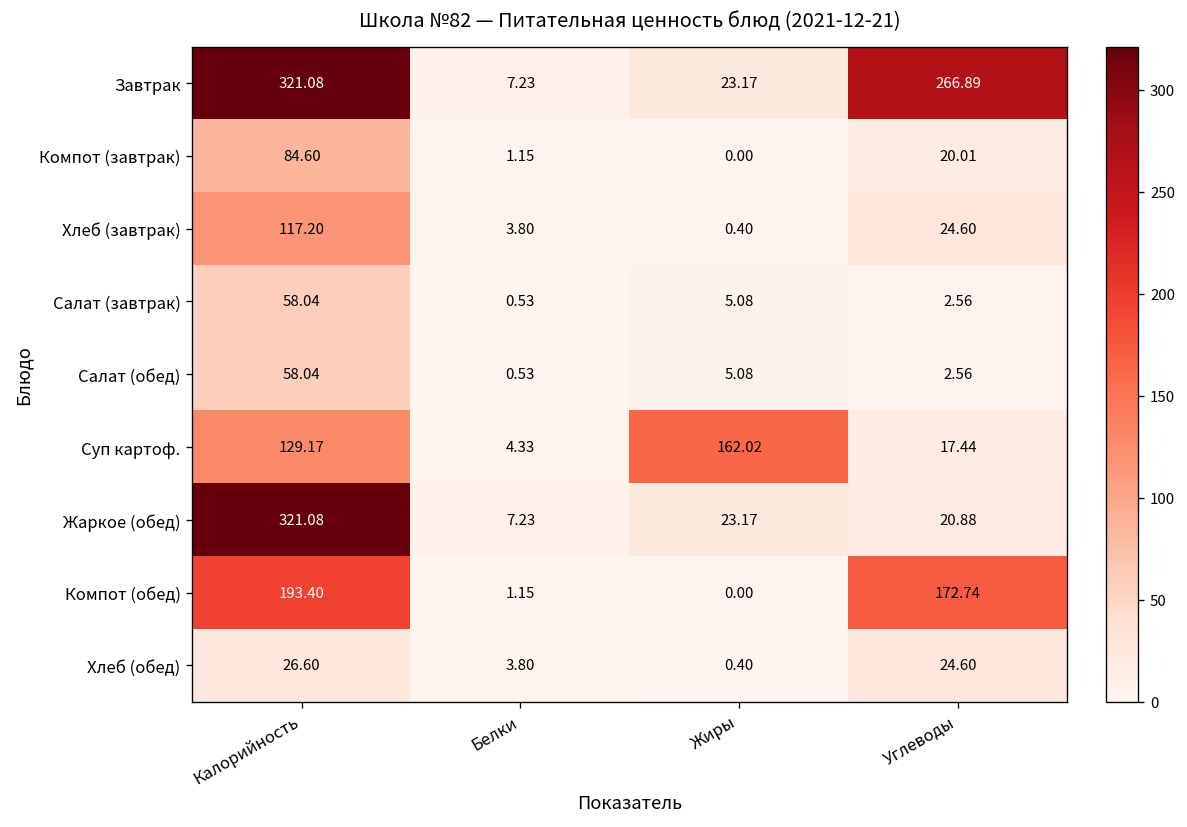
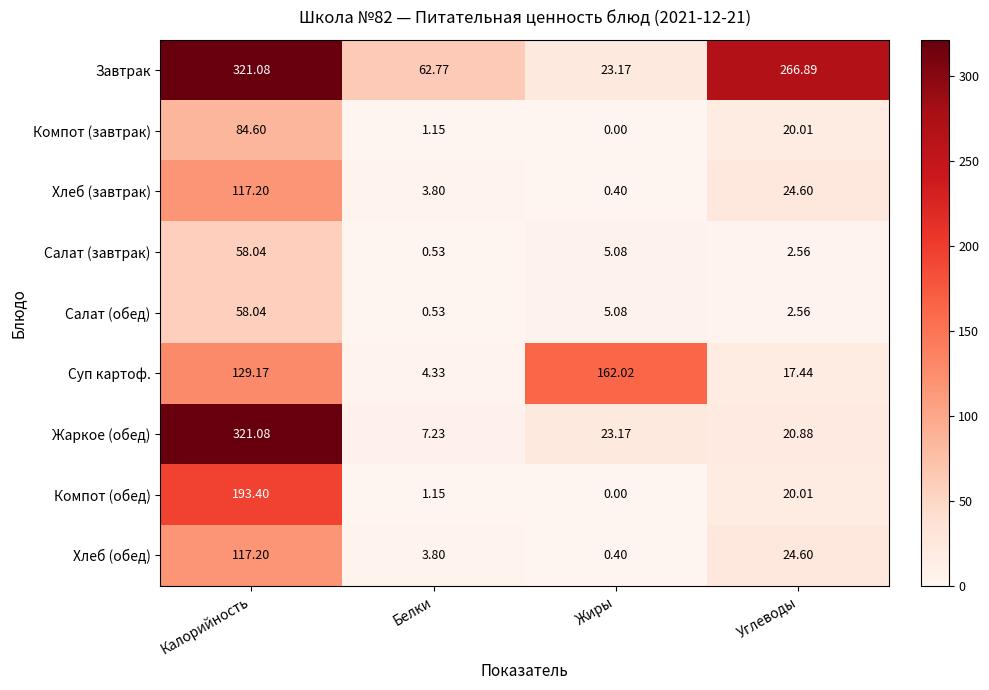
Завтрак, Белки: 7.23 -> 62.77
Компот (обед), Углеводы: 172.74 -> 20.01
Хлеб (обед), Калорийность: 26.60 -> 117.20
